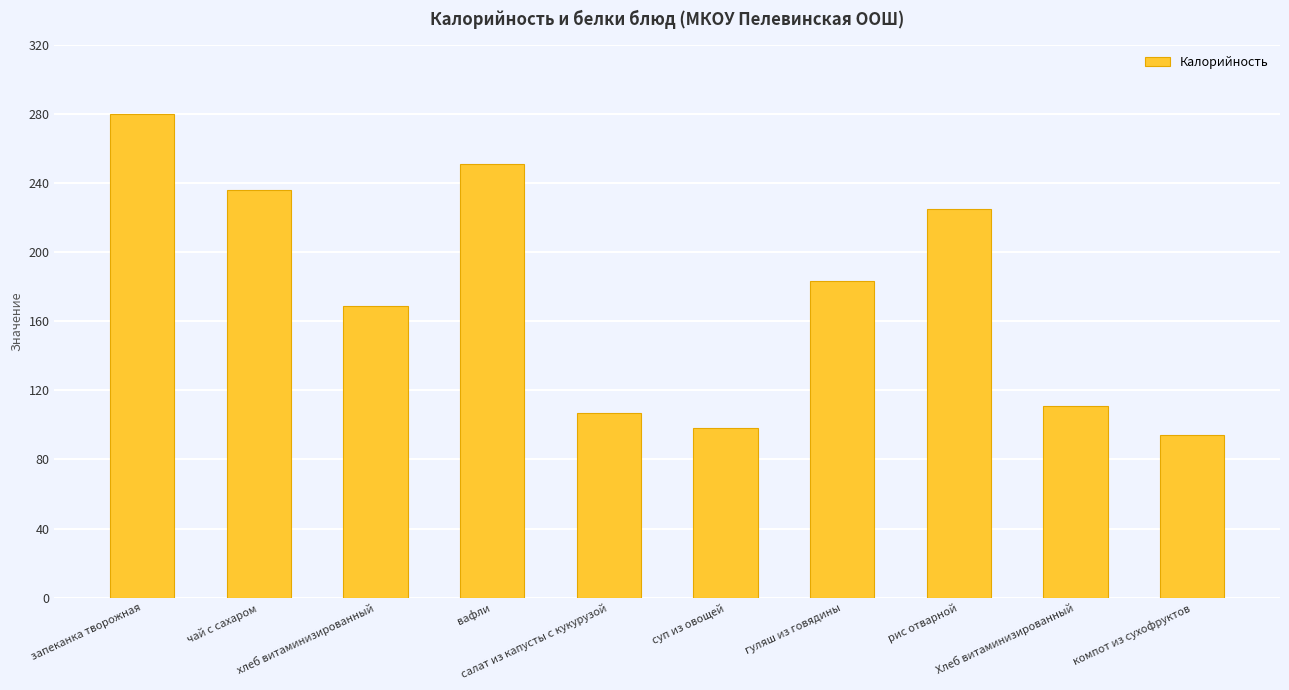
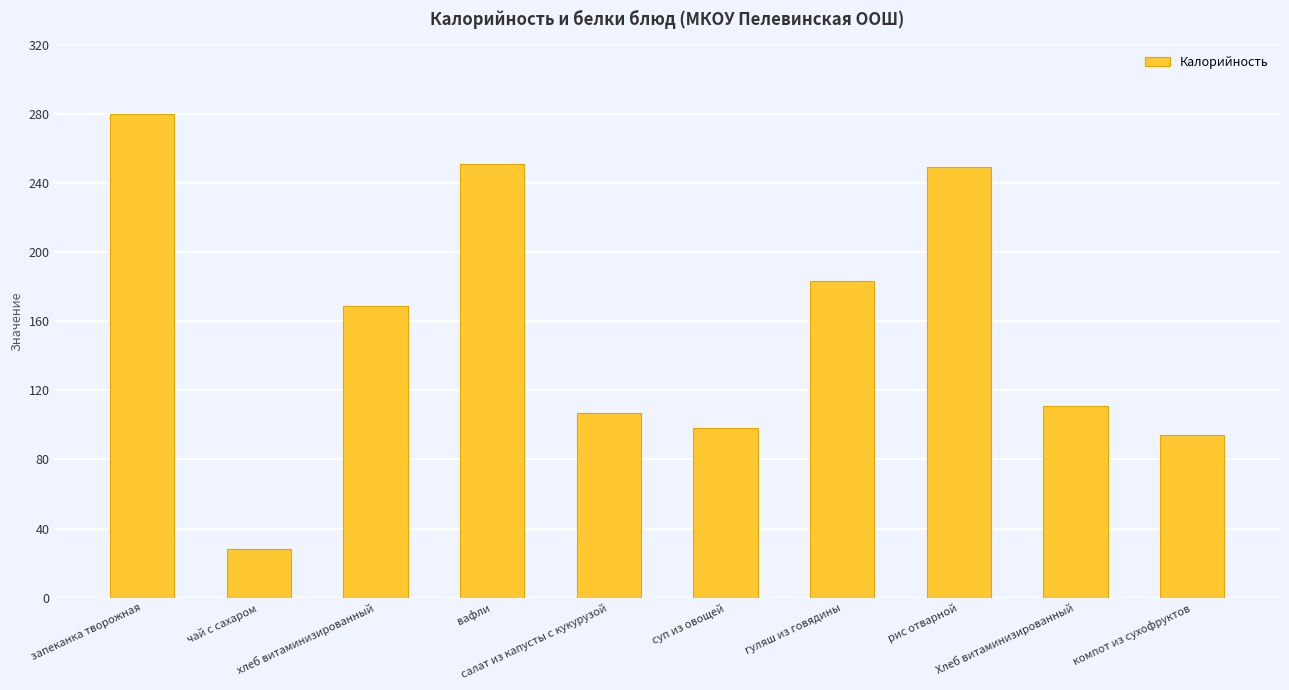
чай с сахаром: 236 -> 28
рис отварной: 225 -> 249
